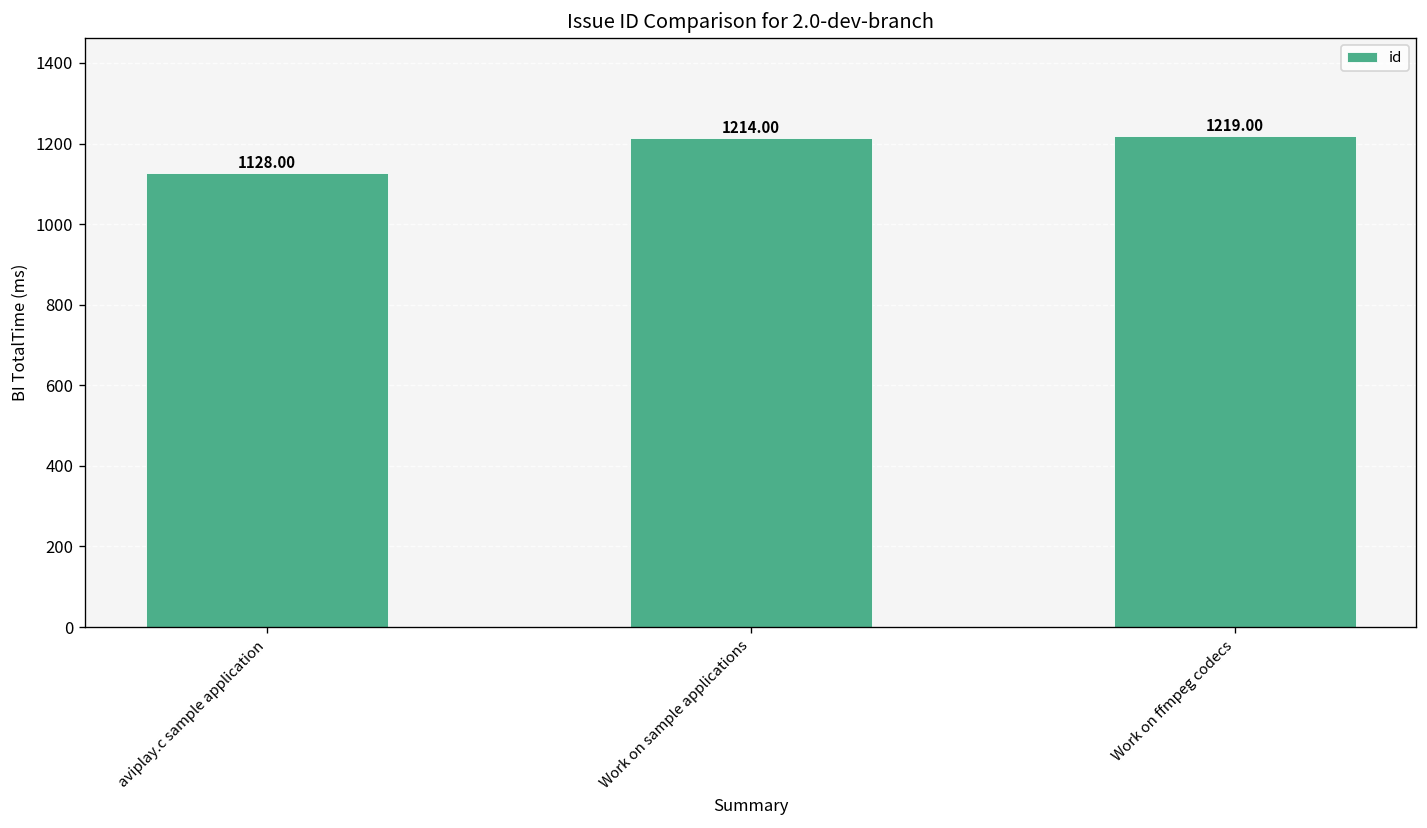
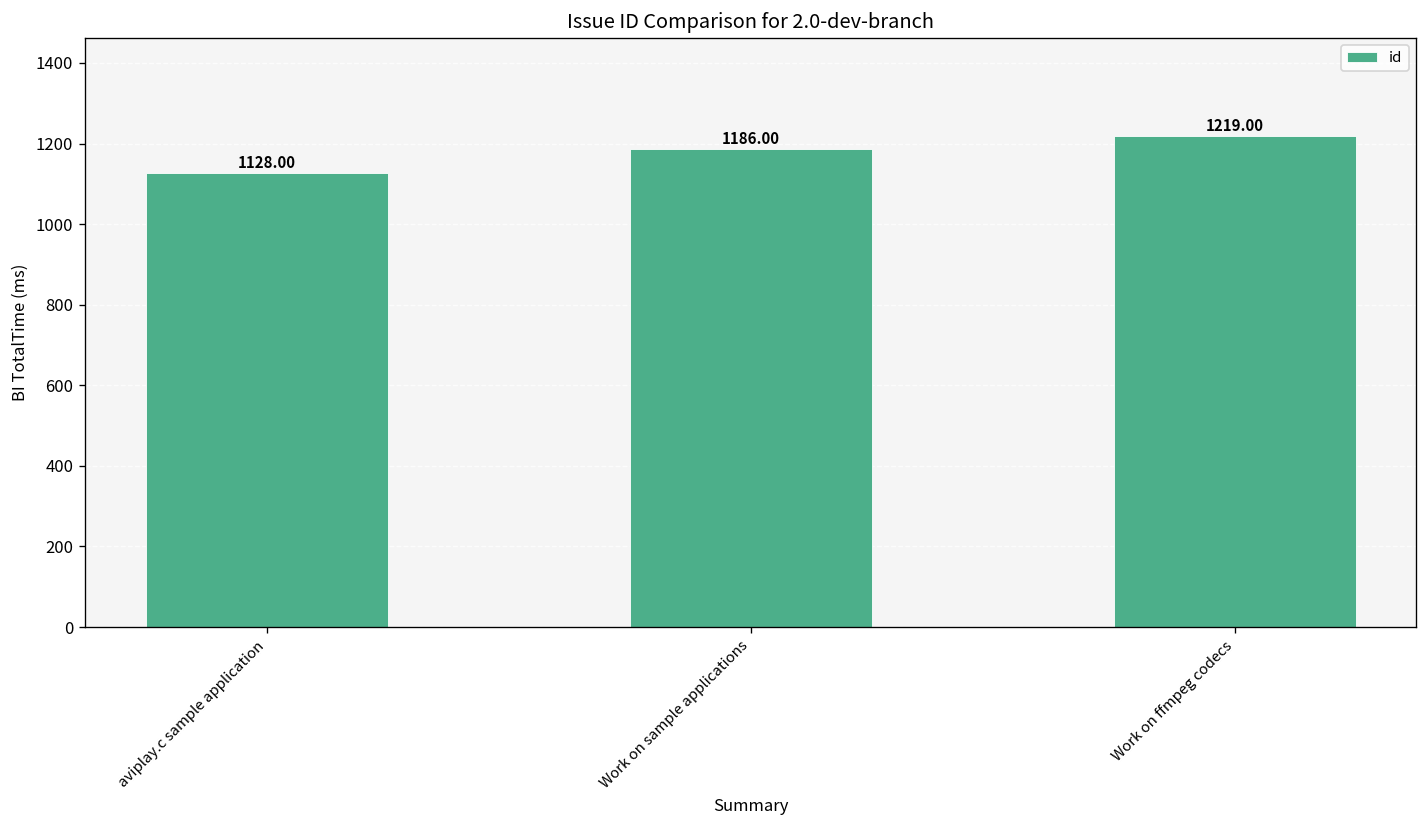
Work on sample applications: 1214.00 -> 1186.00
